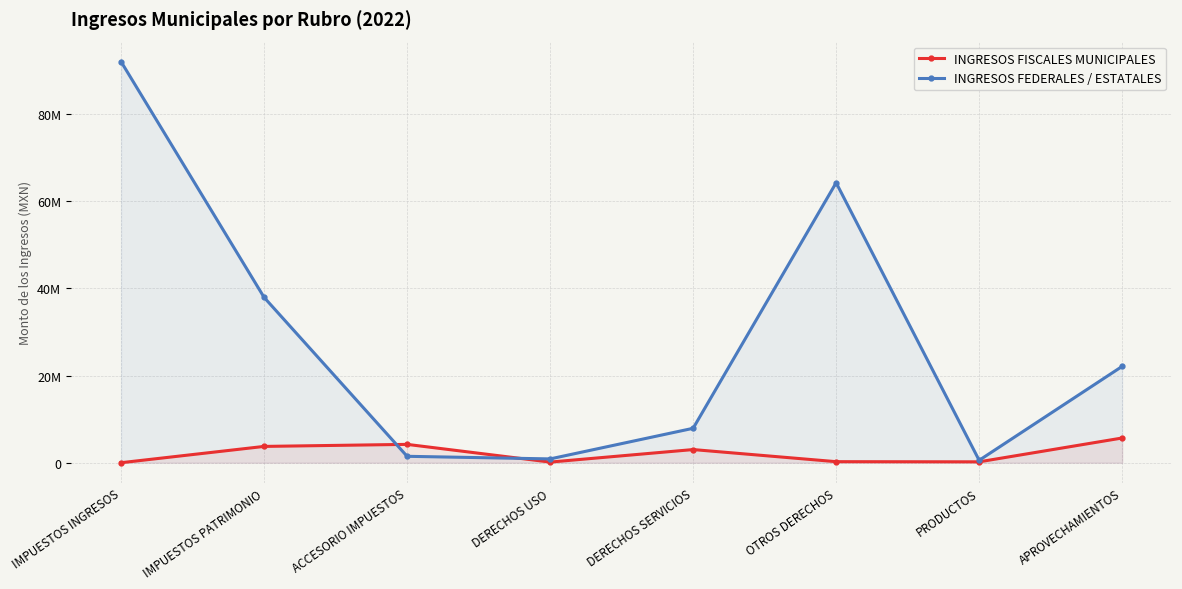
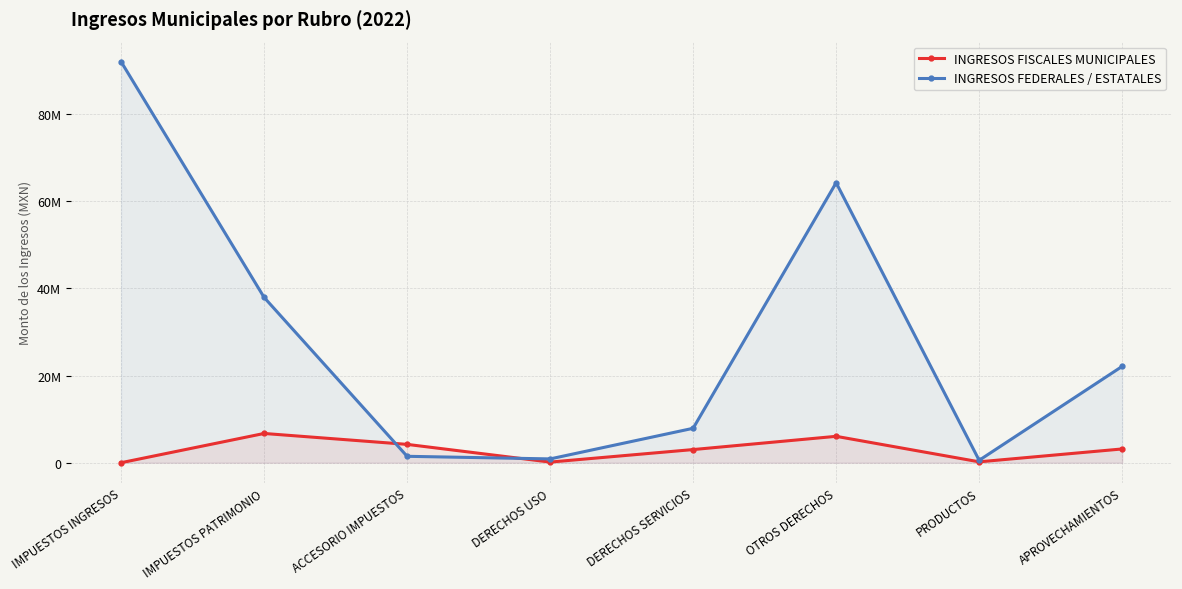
INGRESOS FISCALES MUNICIPALES, IMPUESTOS PATRIMONIO: 4000000 -> 7000000
INGRESOS FISCALES MUNICIPALES, OTROS DERECHOS: 0 -> 6000000
INGRESOS FISCALES MUNICIPALES, APROVECHAMIENTOS: 6000000 -> 3000000
